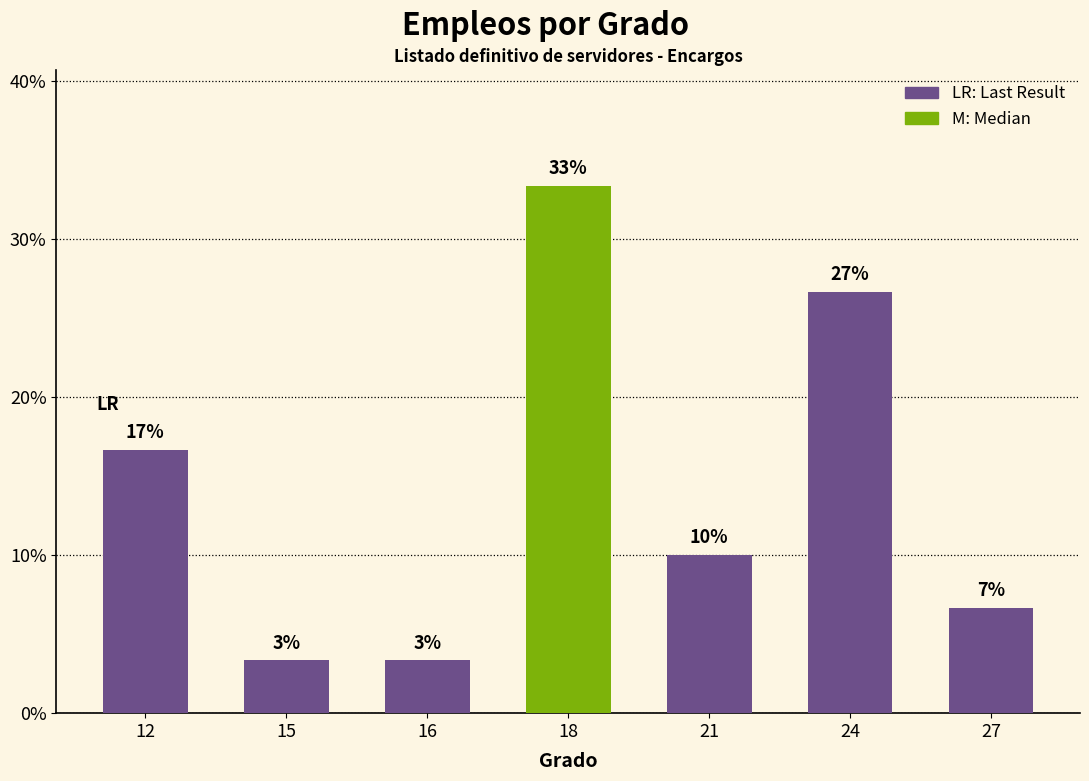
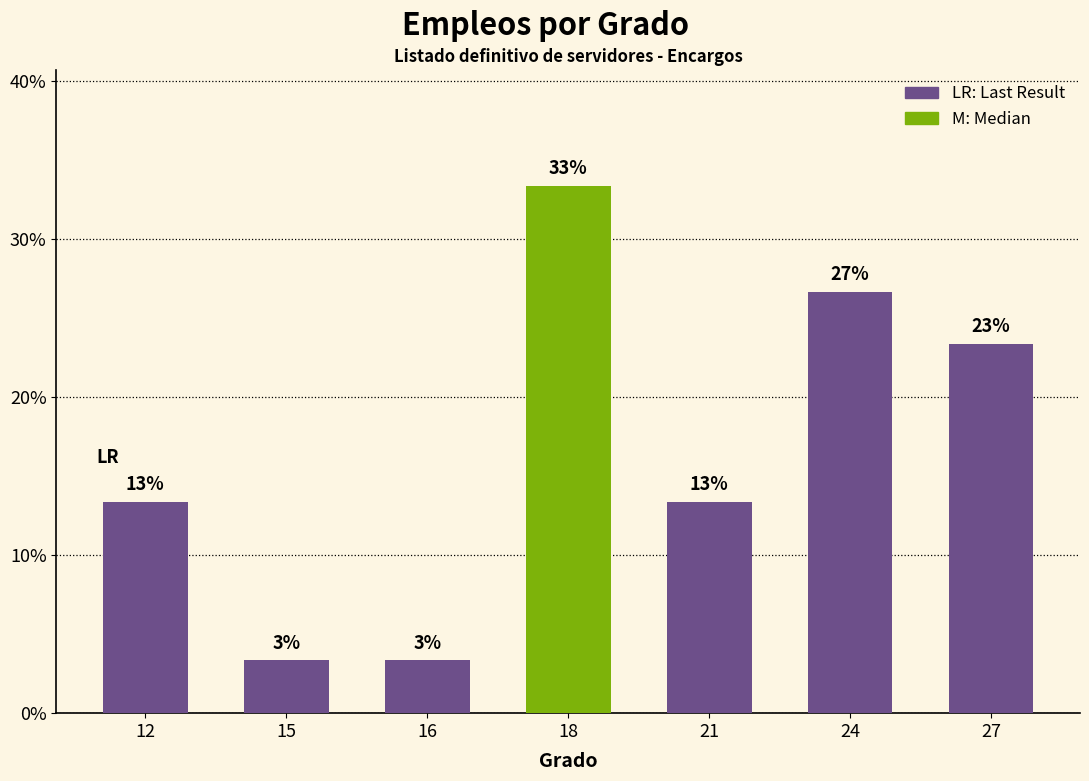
12: 17% -> 13%
21: 10% -> 13%
27: 7% -> 23%
